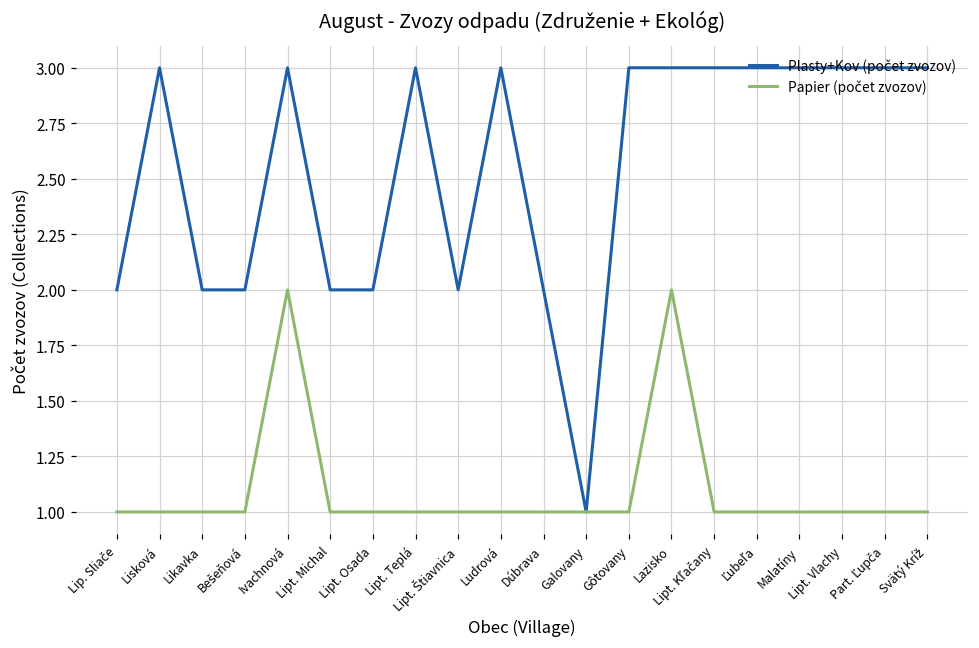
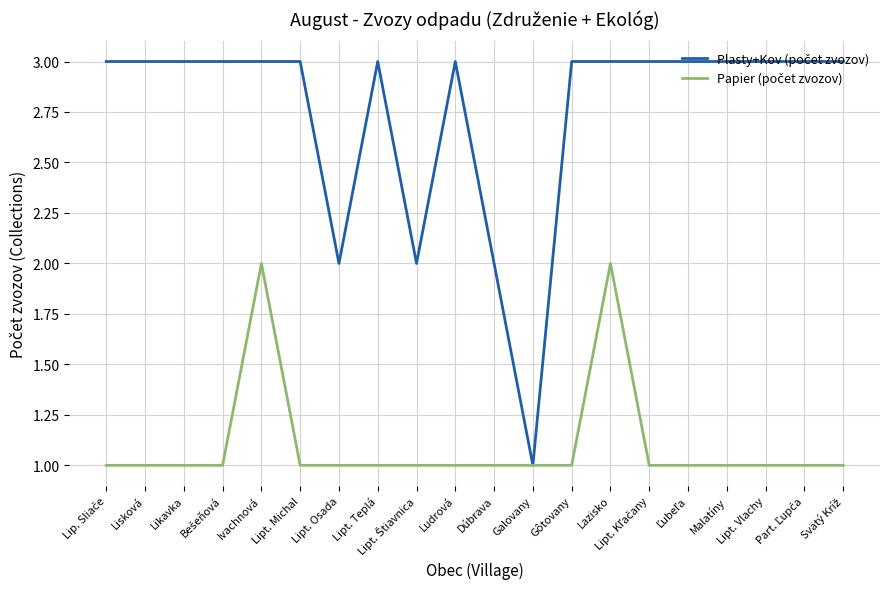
Plasty+Kov (počet zvozov), Lip. Sliače: 2 -> 3
Plasty+Kov (počet zvozov), Likavka: 2 -> 3
Plasty+Kov (počet zvozov), Bešeňová: 2 -> 3
Plasty+Kov (počet zvozov), Lipt. Michal: 2 -> 3
